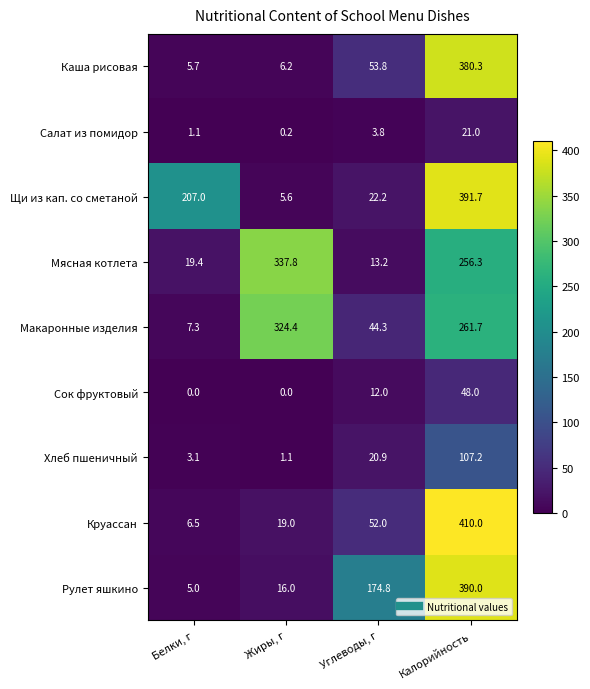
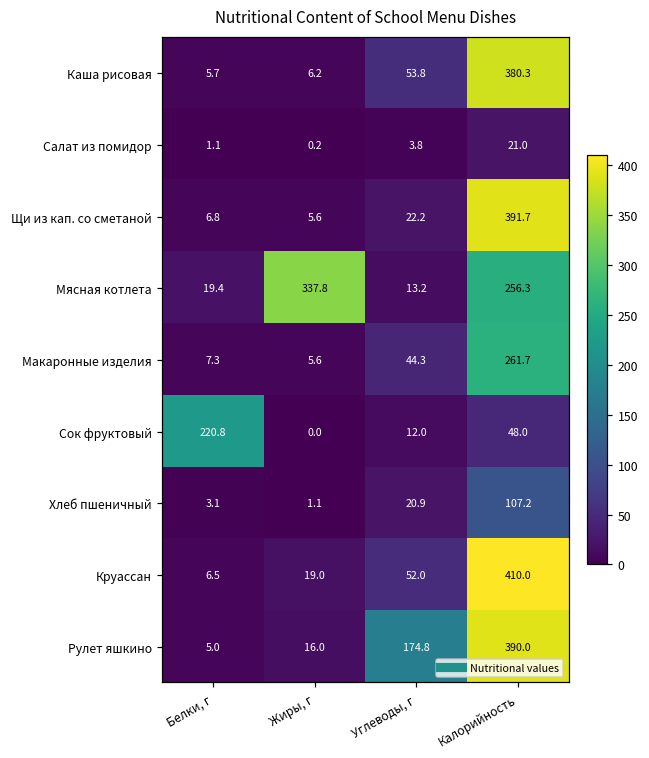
Щи из кап. со сметаной, Белки, г: 207.0 -> 6.8
Макаронные изделия, Жиры, г: 324.4 -> 5.6
Сок фруктовый, Белки, г: 0.0 -> 220.8
